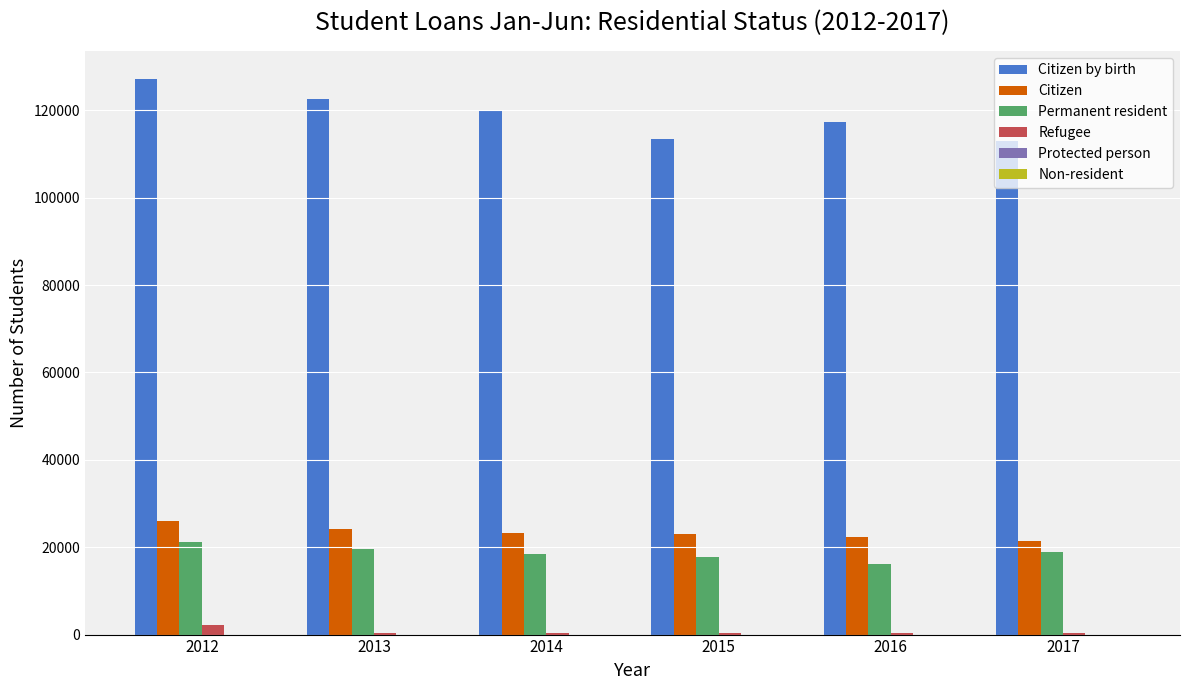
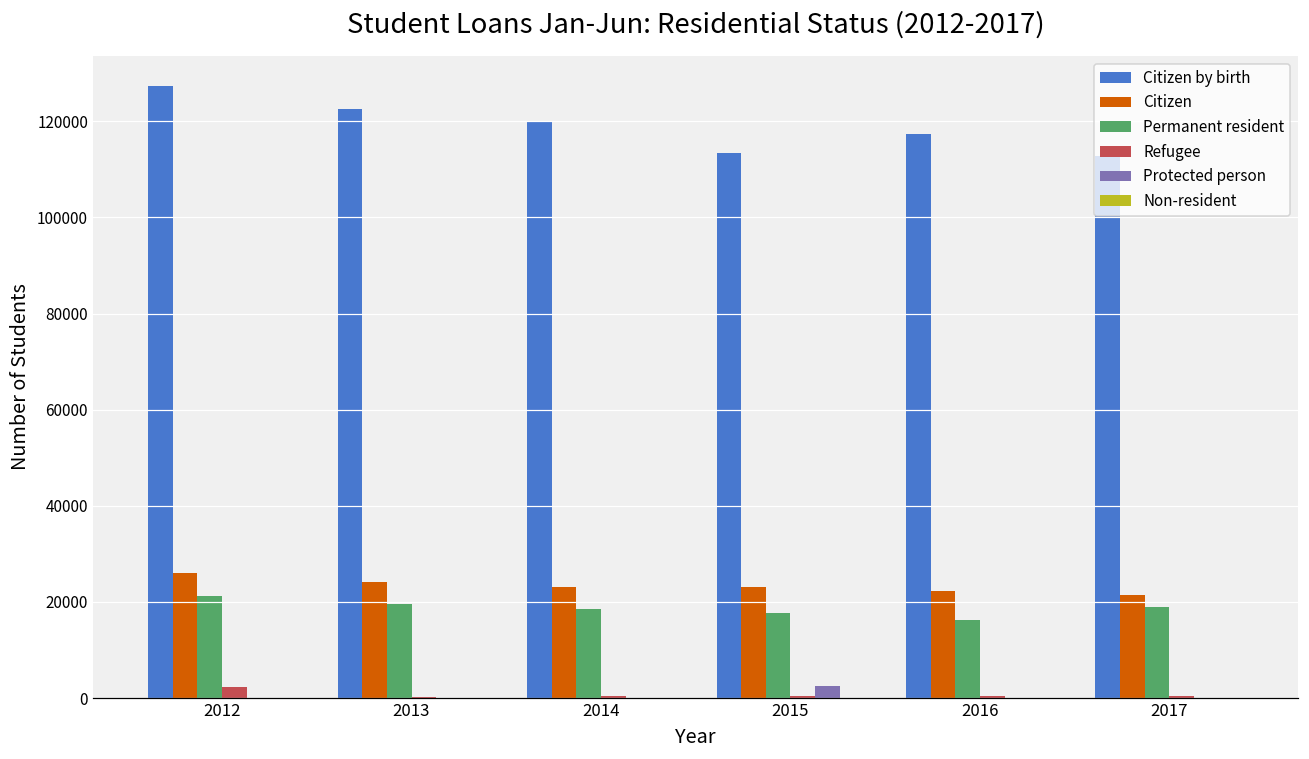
Protected person, 2015: 0 -> 3000
